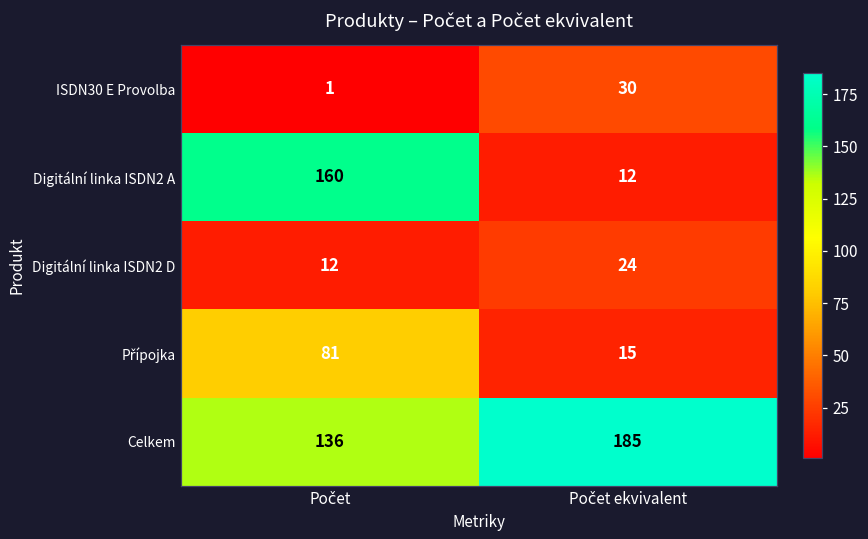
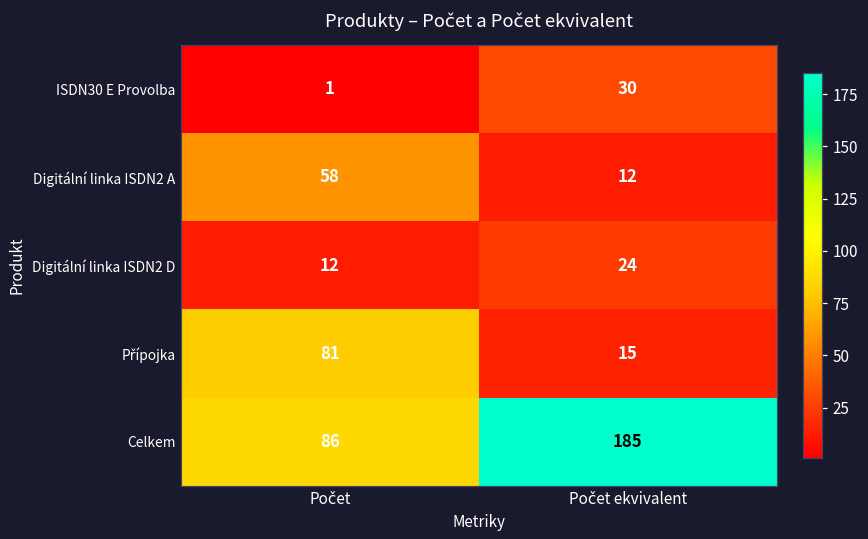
Digitální linka ISDN2 A, Počet: 160 -> 58
Celkem, Počet: 136 -> 86
